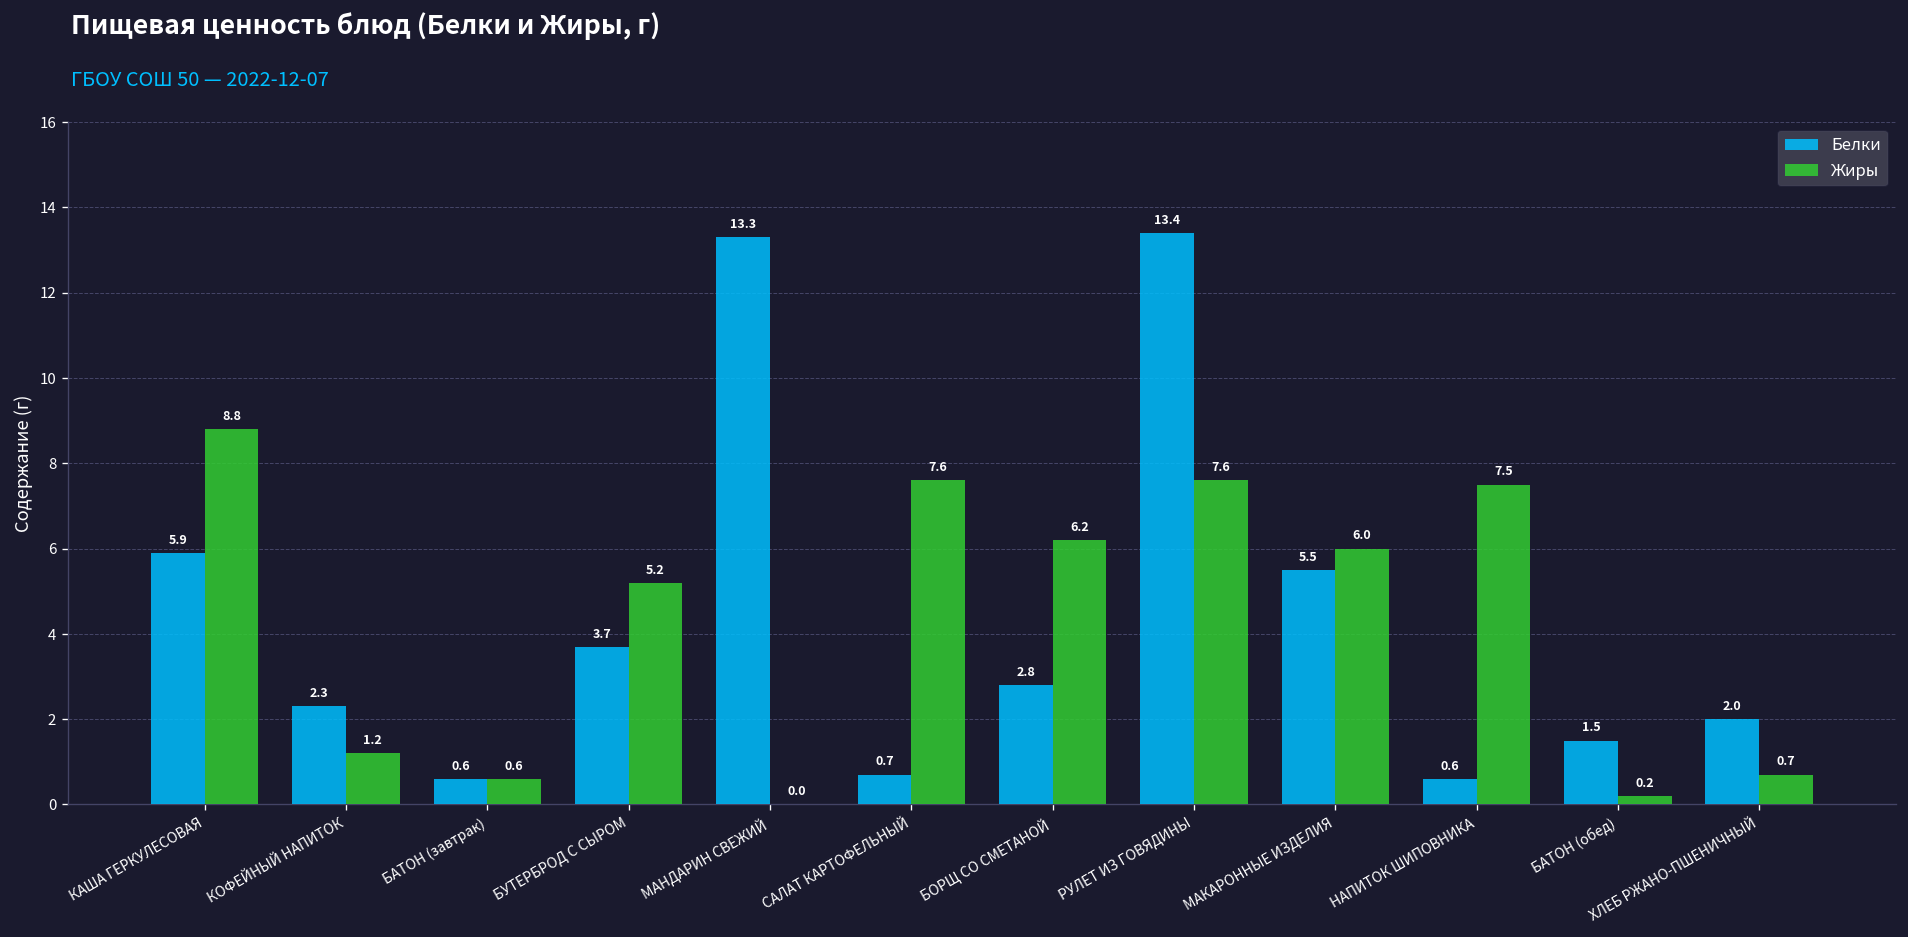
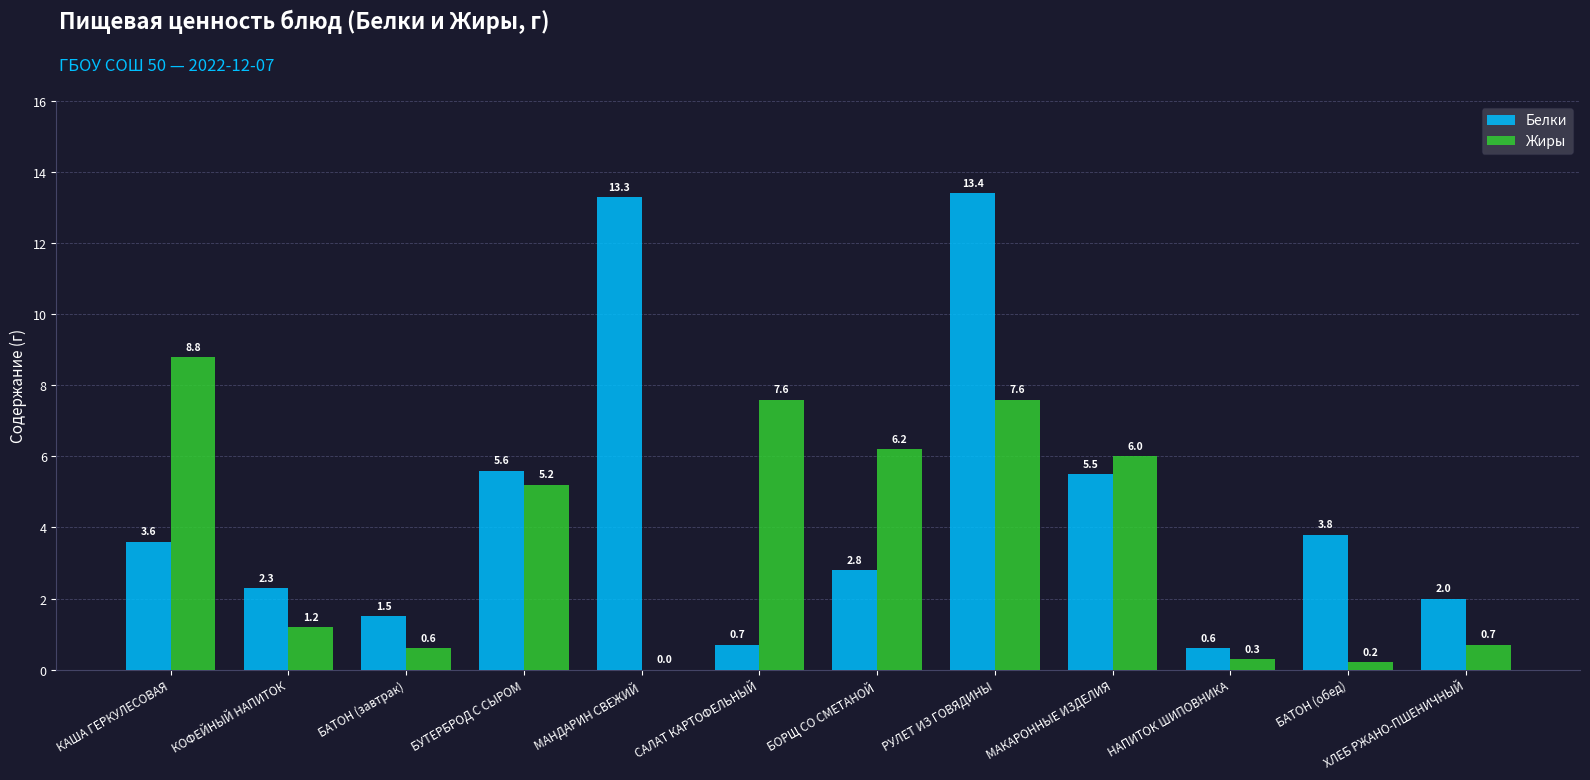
Белки, КАША ГЕРКУЛЕСОВАЯ: 5.9 -> 3.6
Белки, БАТОН (завтрак): 0.6 -> 1.5
Белки, БУТЕРБРОД С СЫРОМ: 3.7 -> 5.6
Жиры, НАПИТОК ШИПОВНИКА: 7.5 -> 0.3
Белки, БАТОН (обед): 1.5 -> 3.8
